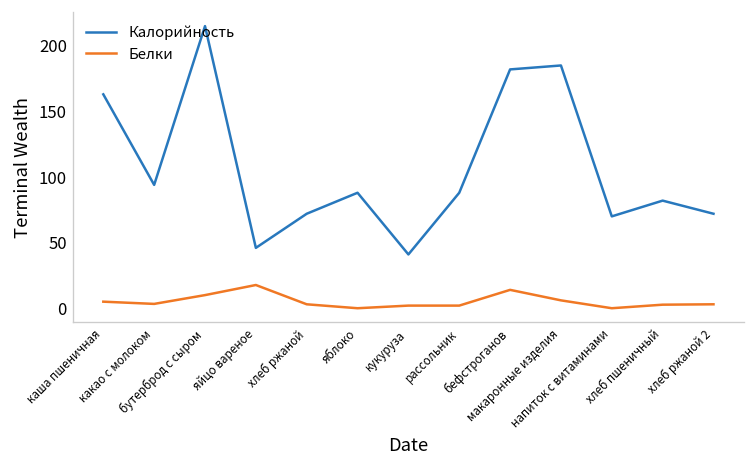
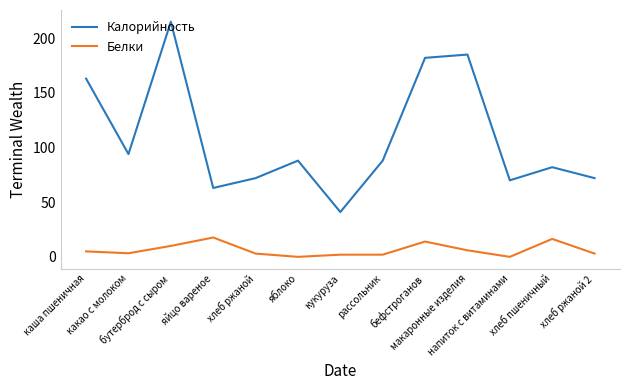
Калорийность, яйцо вареное: 46 -> 63
Белки, хлеб пшеничный: 3 -> 16
